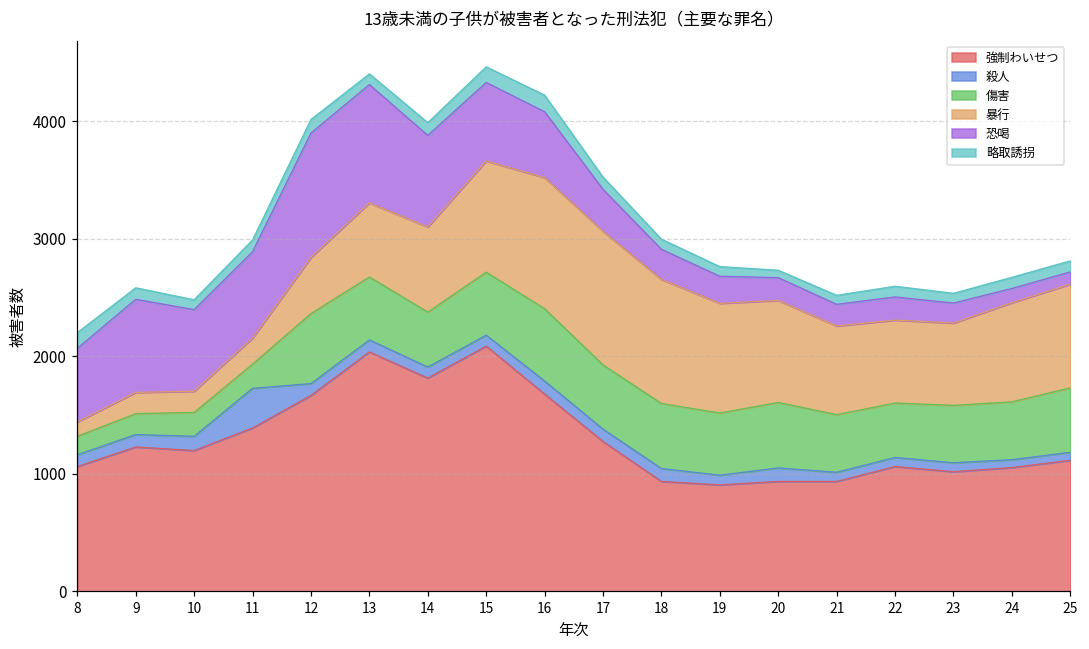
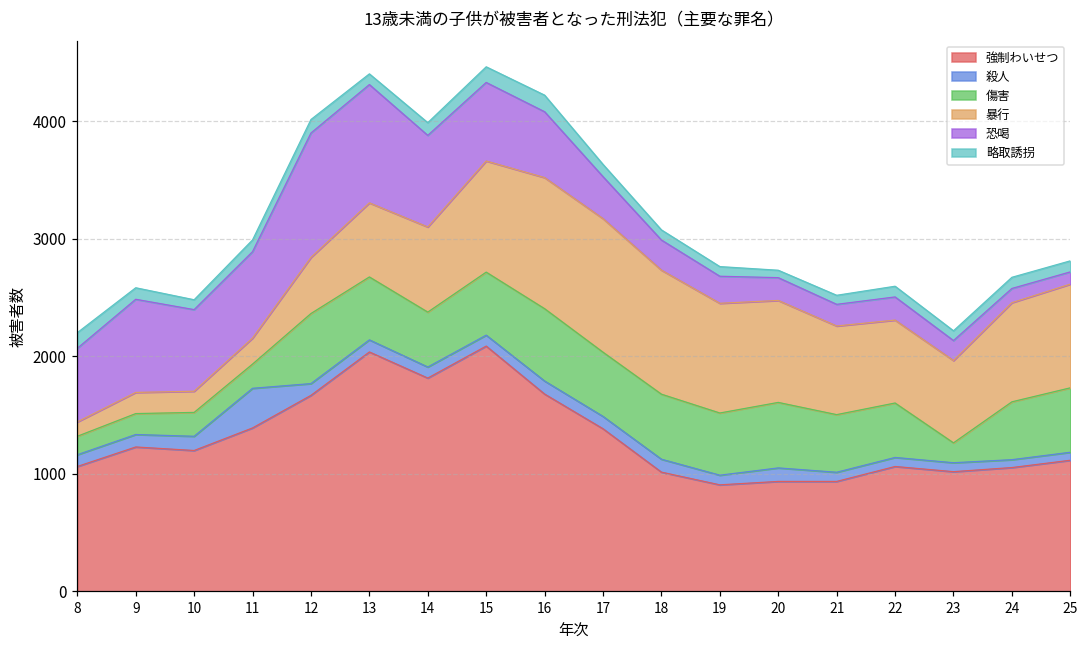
強制わいせつ, 17: 1280 -> 1380
強制わいせつ, 18: 940 -> 1020
傷害, 23: 490 -> 170
